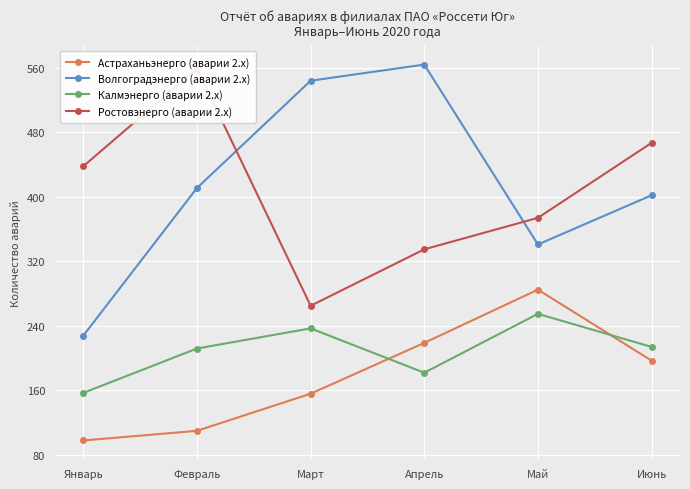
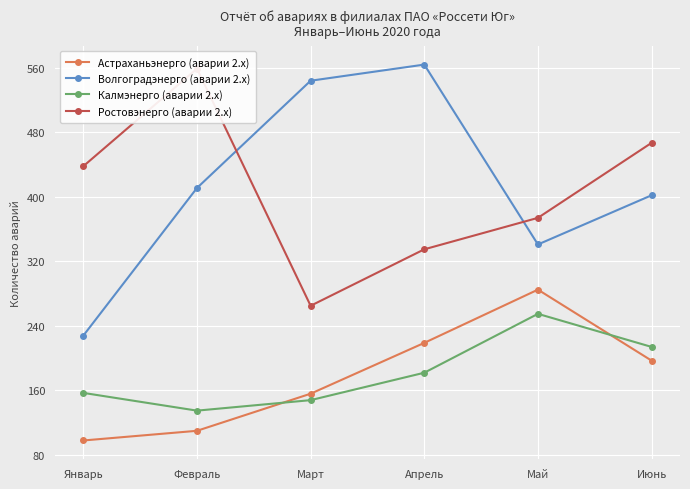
Калмэнерго (аварии 2.x), Февраль: 210 -> 140
Калмэнерго (аварии 2.x), Март: 240 -> 150
